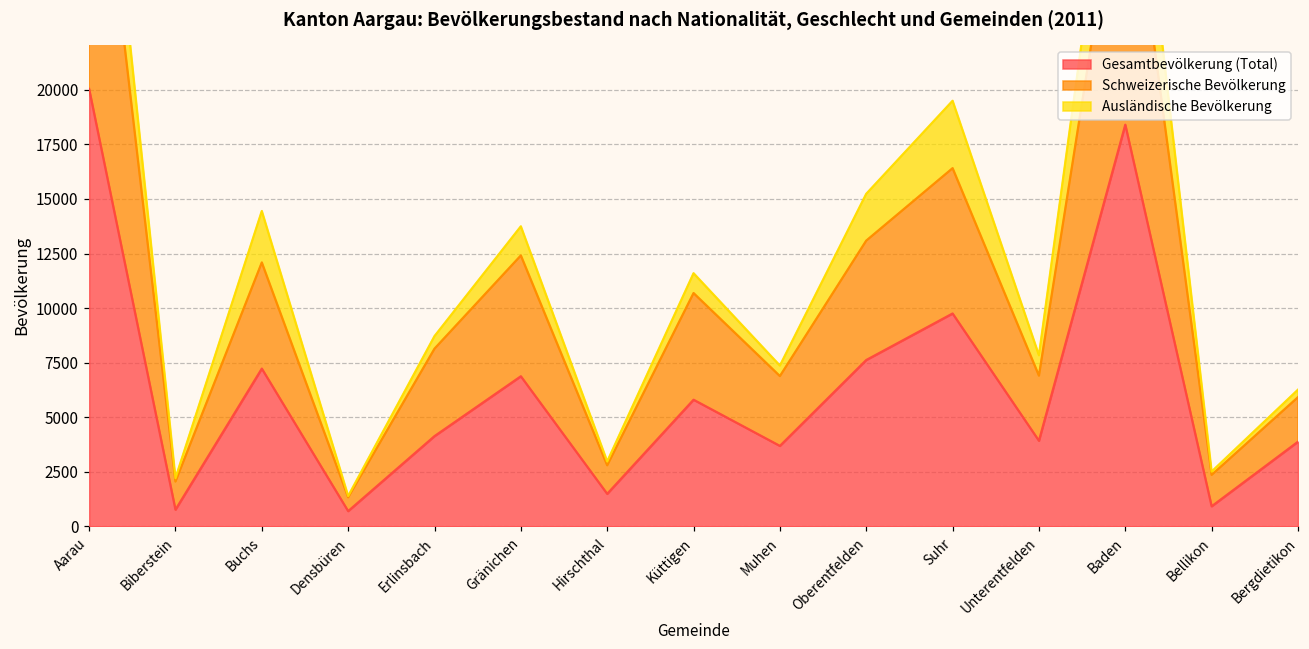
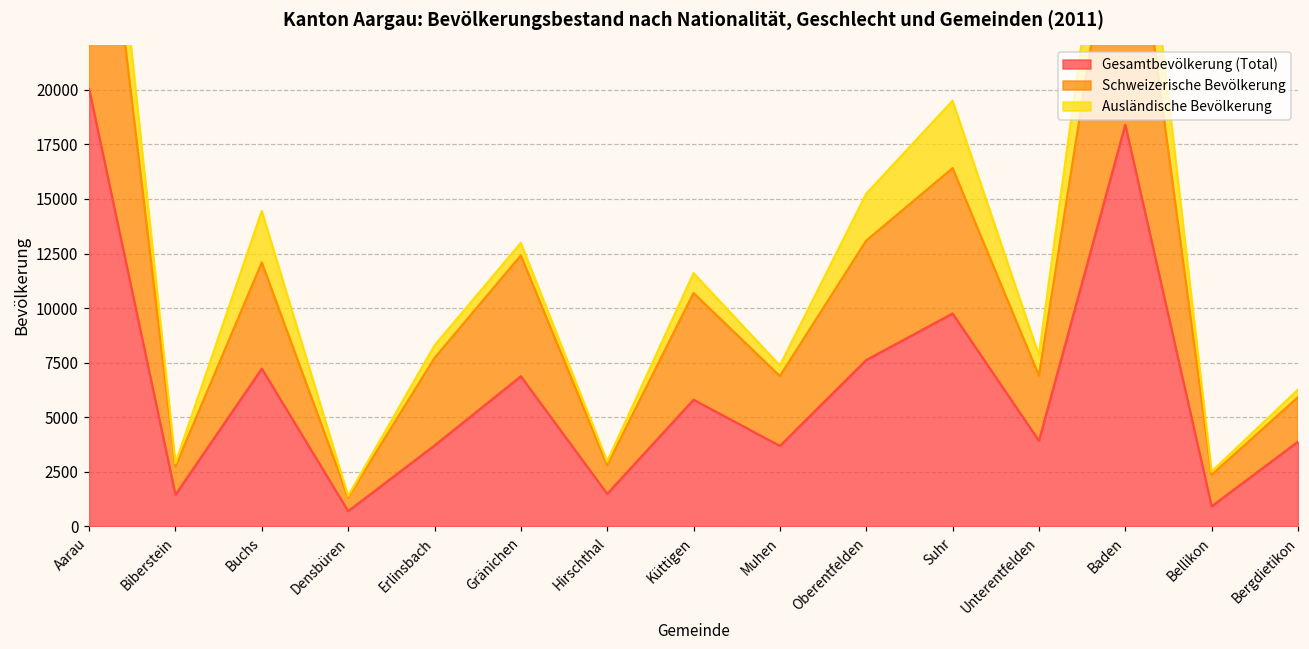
Gesamtbevölkerung (Total), Biberstein: 800 -> 1400
Gesamtbevölkerung (Total), Erlinsbach: 4100 -> 3700
Ausländische Bevölkerung, Gränichen: 1300 -> 600
